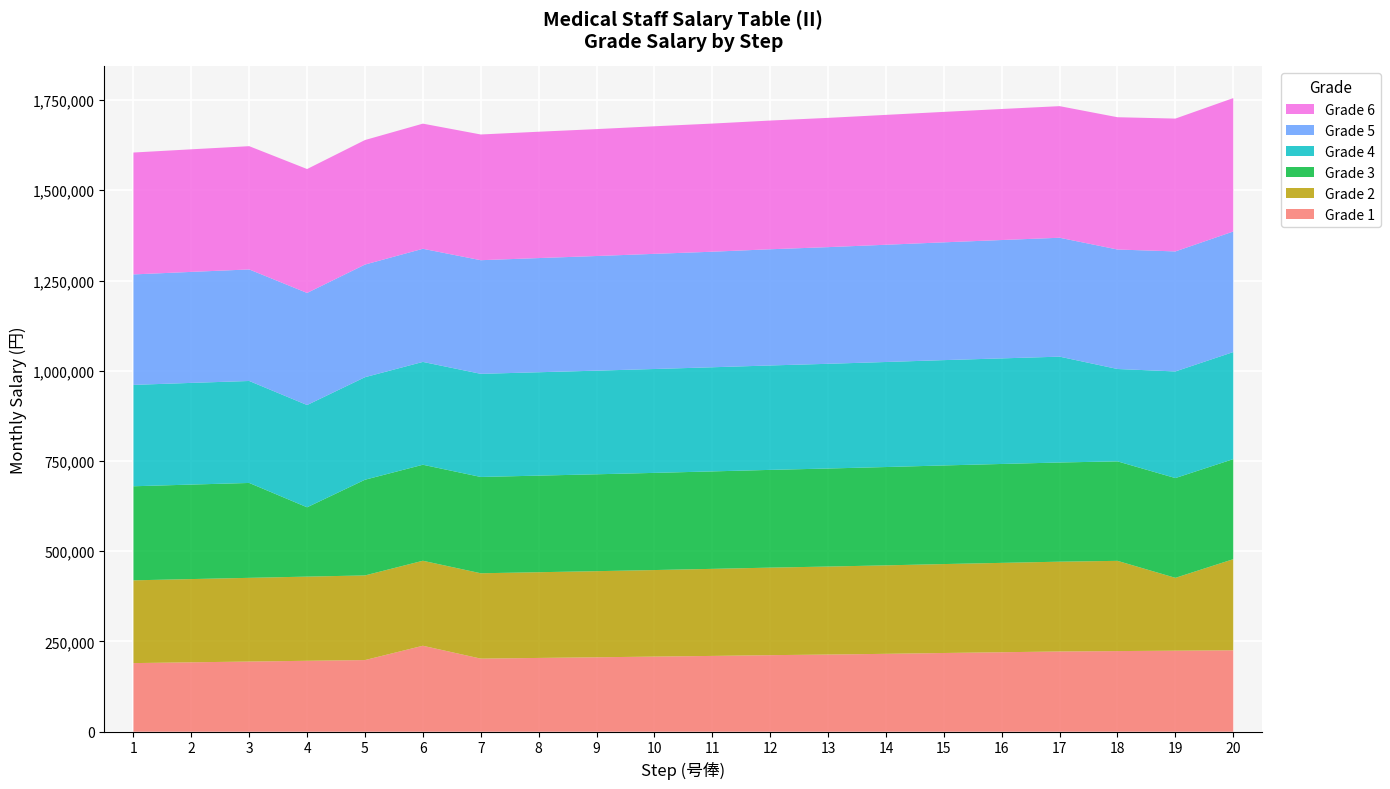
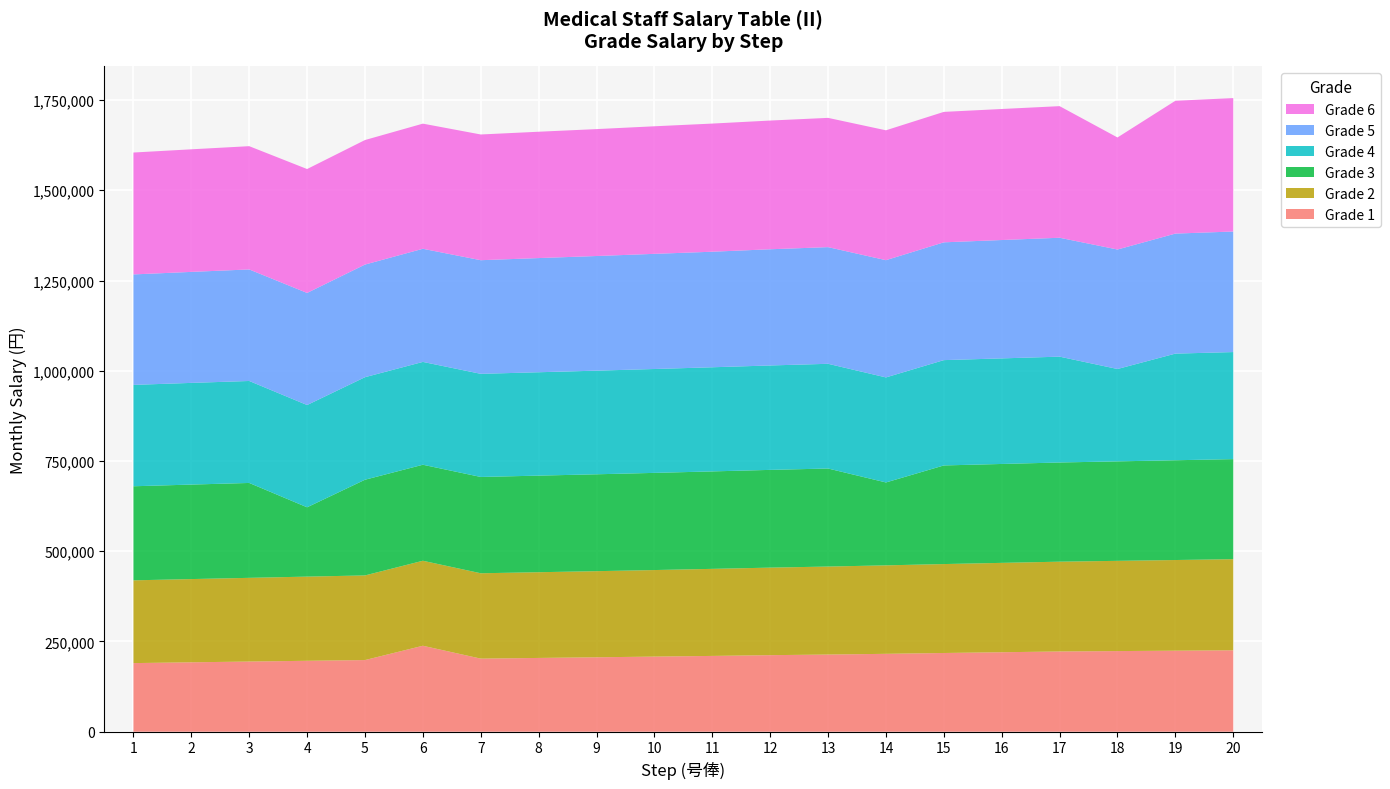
Grade 3, 14: 270,000 -> 230,000
Grade 6, 18: 370,000 -> 310,000
Grade 2, 19: 200,000 -> 250,000
